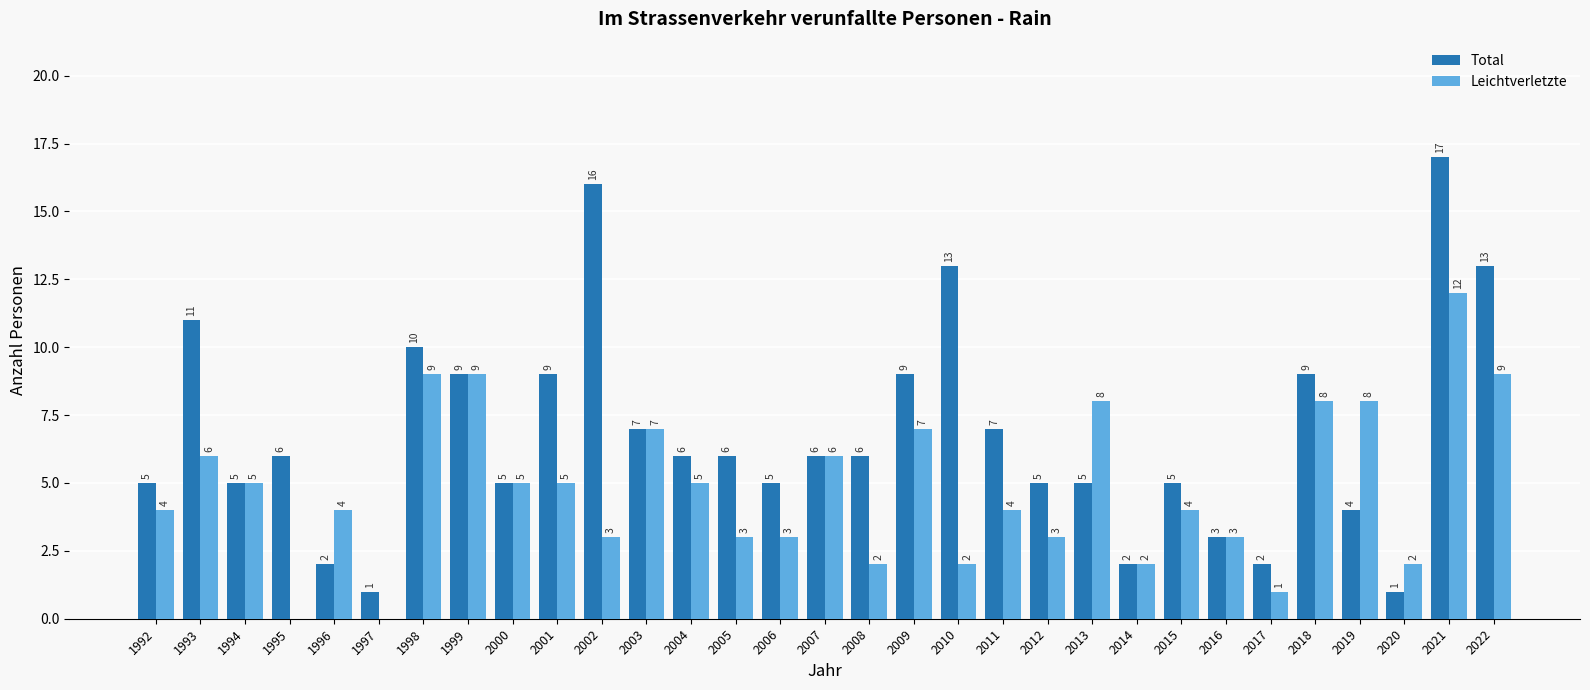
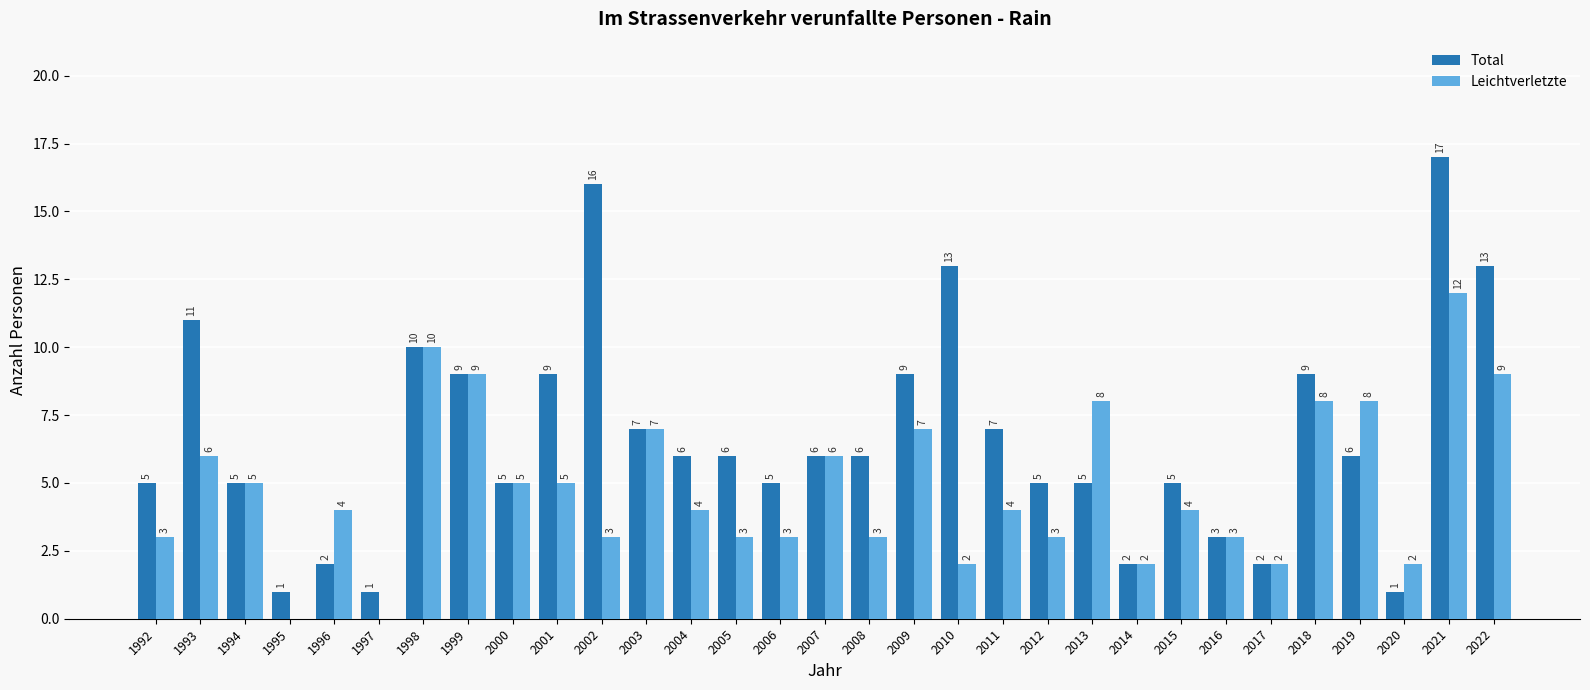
Leichtverletzte, 1992: 4 -> 3
Total, 1995: 6 -> 1
Leichtverletzte, 1998: 9 -> 10
Leichtverletzte, 2004: 5 -> 4
Leichtverletzte, 2008: 2 -> 3
Leichtverletzte, 2017: 1 -> 2
Total, 2019: 4 -> 6
